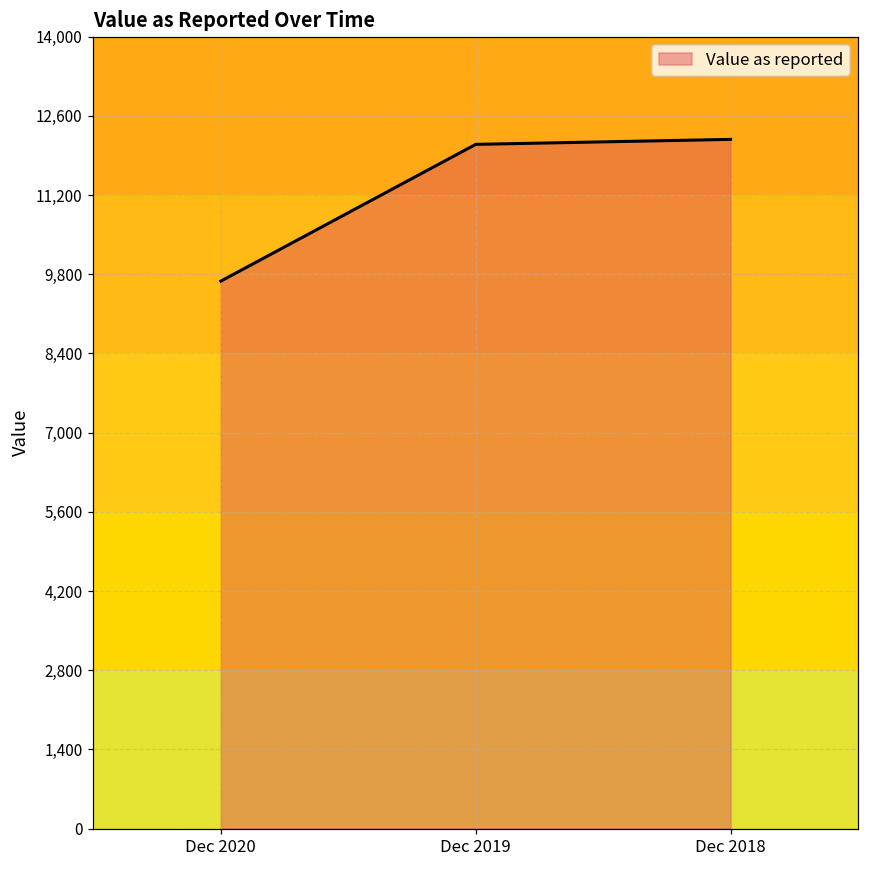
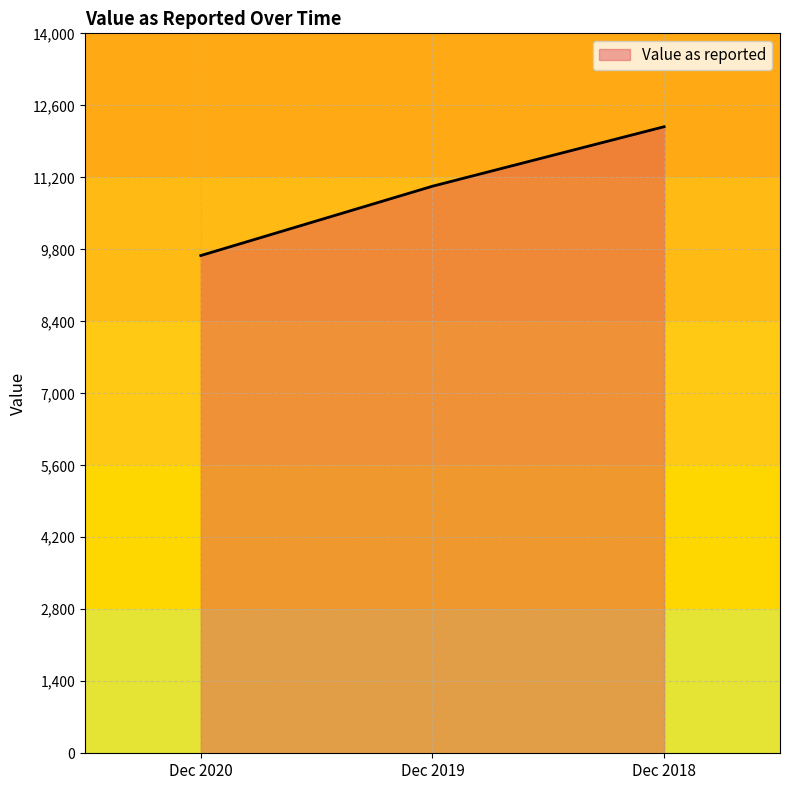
Dec 2019: 12,100 -> 11,000
